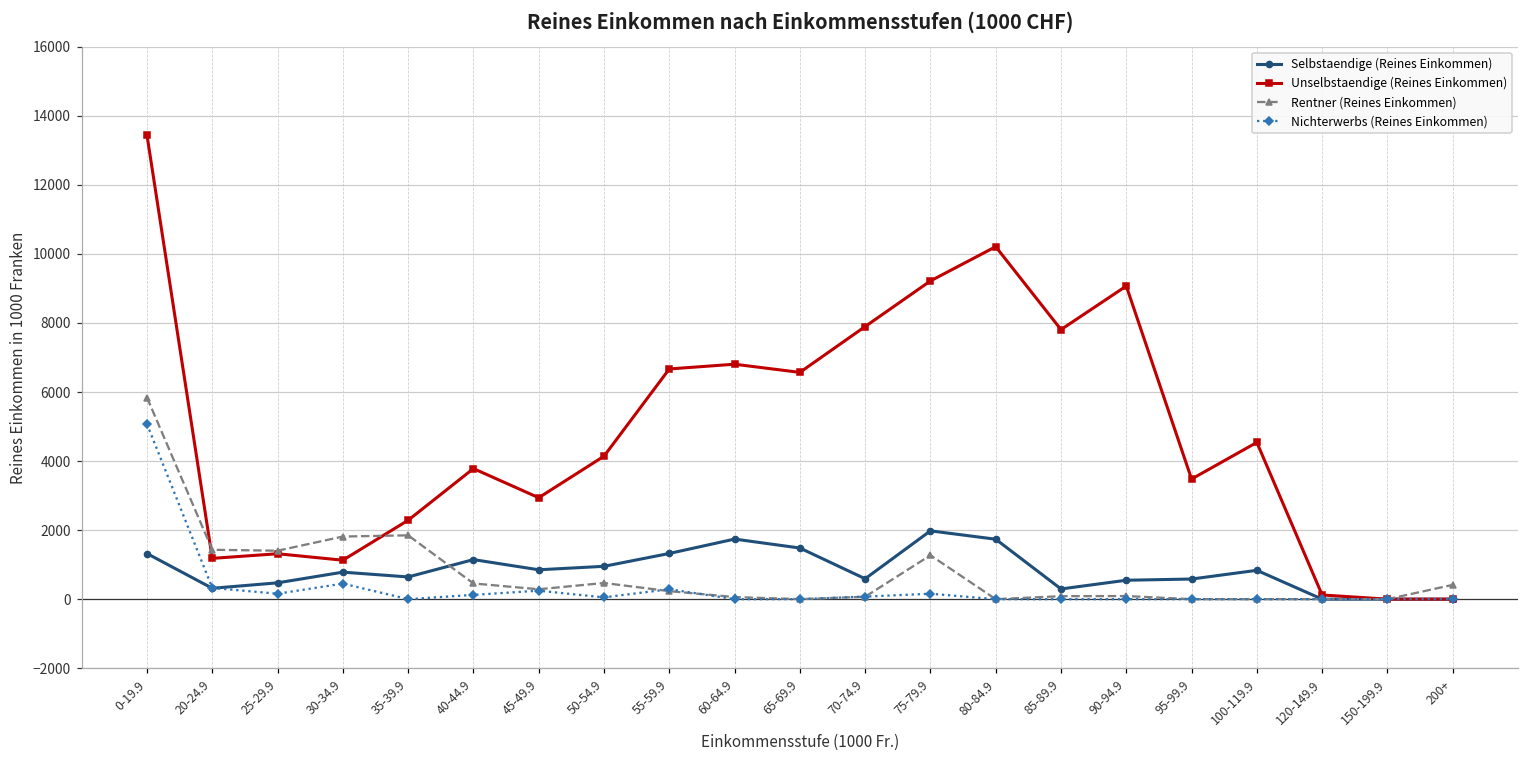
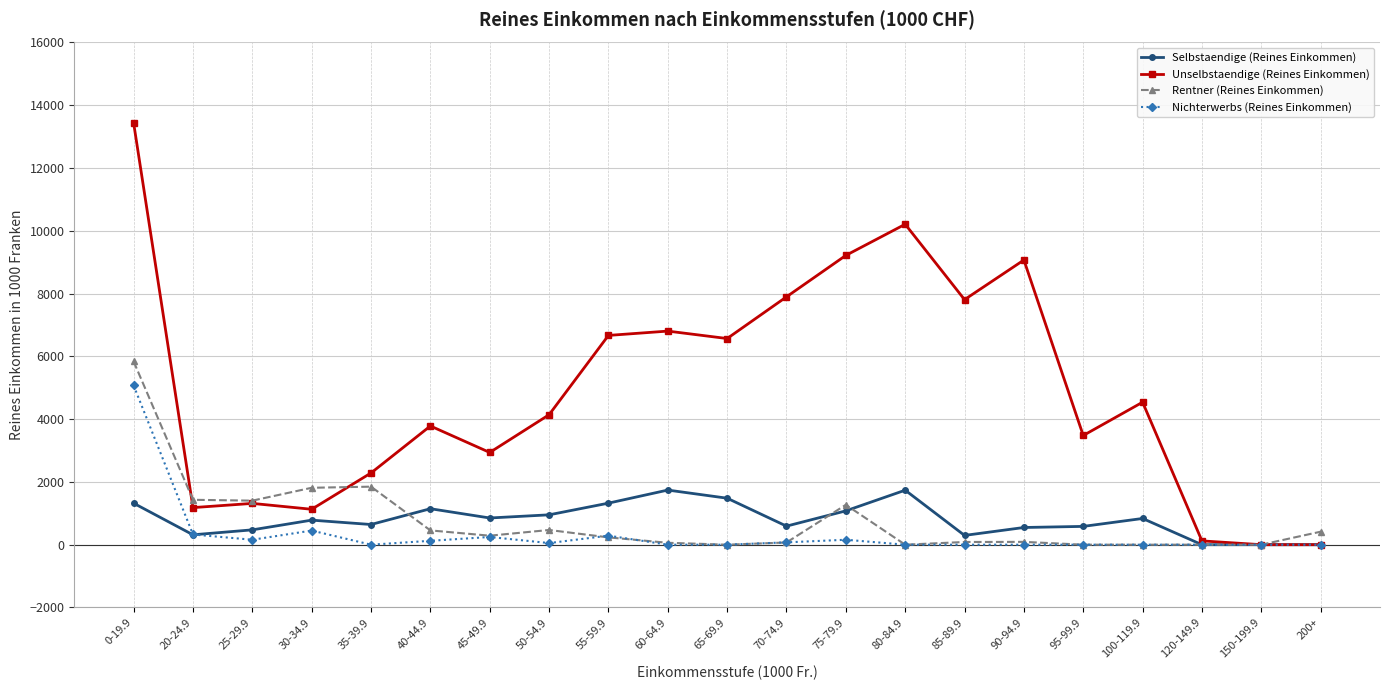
Selbstaendige (Reines Einkommen), 75-79.9: 2000 -> 1100
